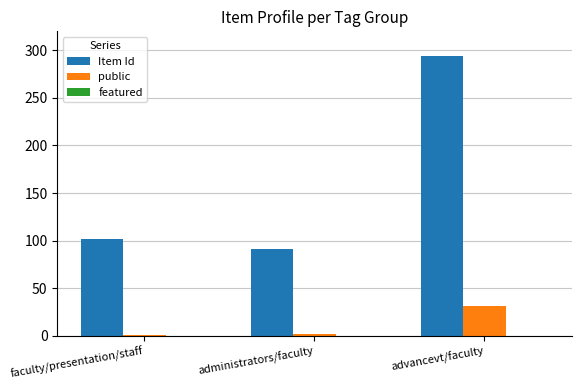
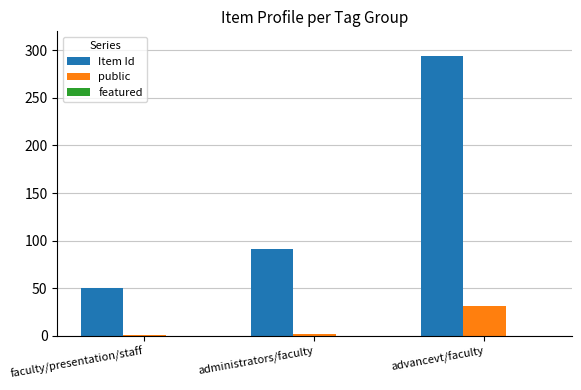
Item Id, faculty/presentation/staff: 100 -> 50
